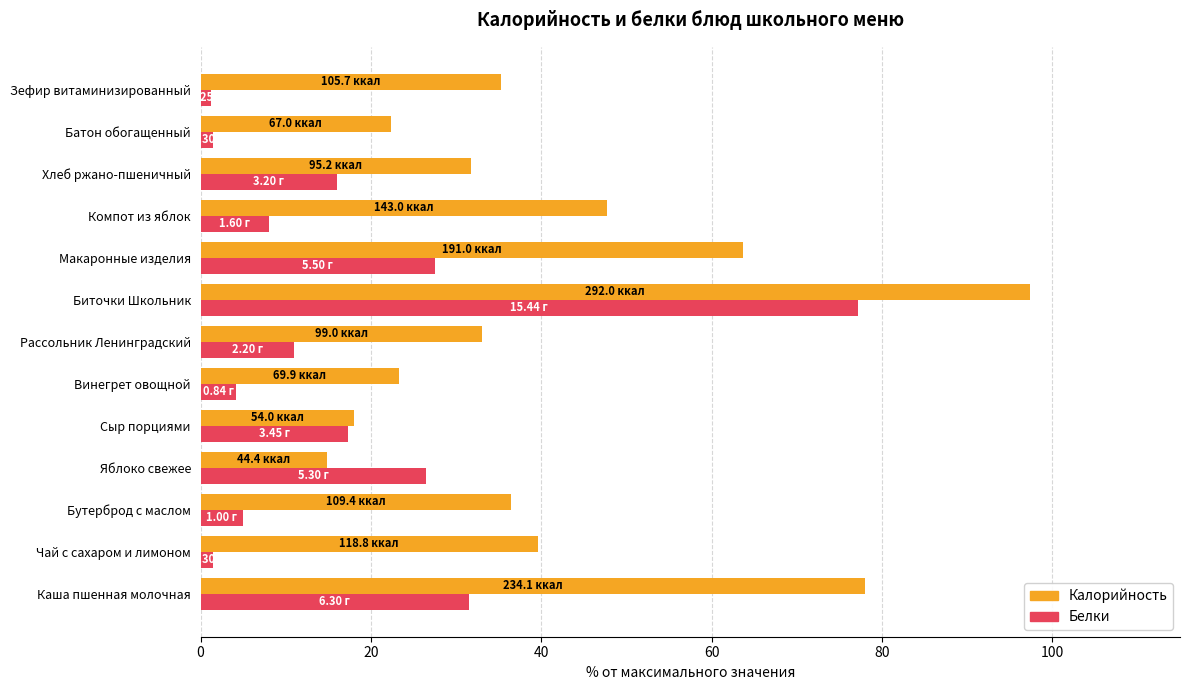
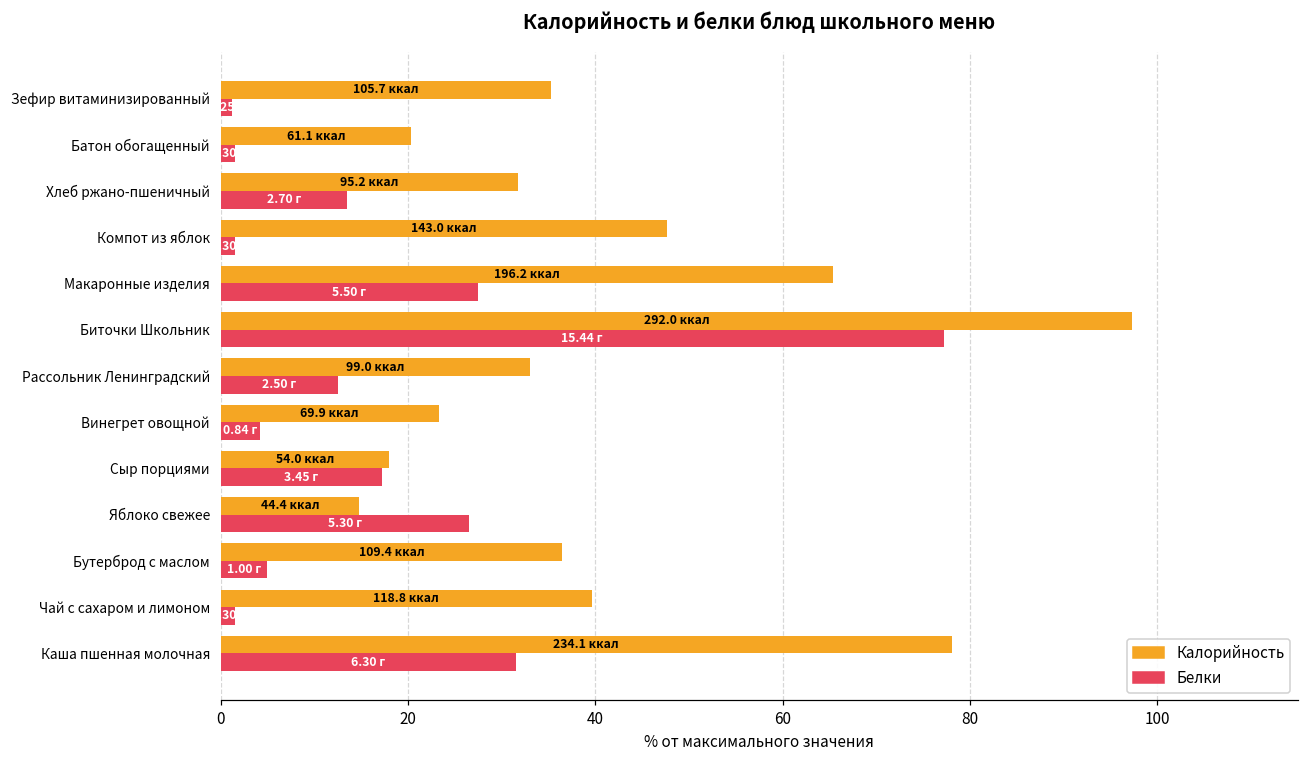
Калорийность, Батон обогащенный: 67.0 -> 61.1
Белки, Хлеб ржано-пшеничный: 3.20 -> 2.70
Белки, Компот из яблок: 8 -> 2
Калорийность, Макаронные изделия: 191.0 -> 196.2
Белки, Рассольник Ленинградский: 2.20 -> 2.50
